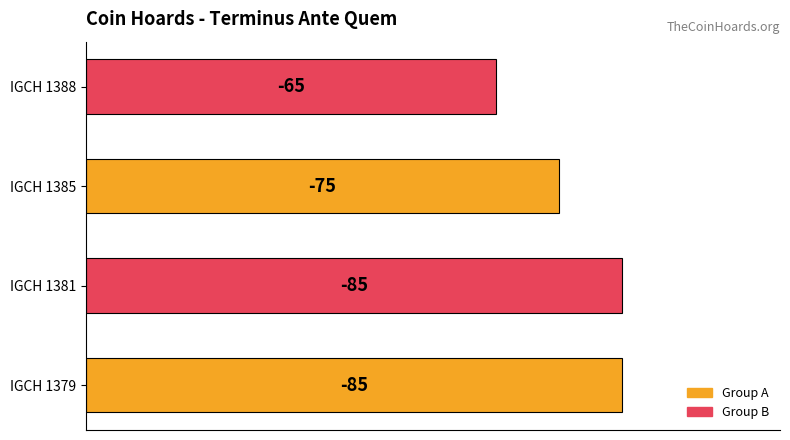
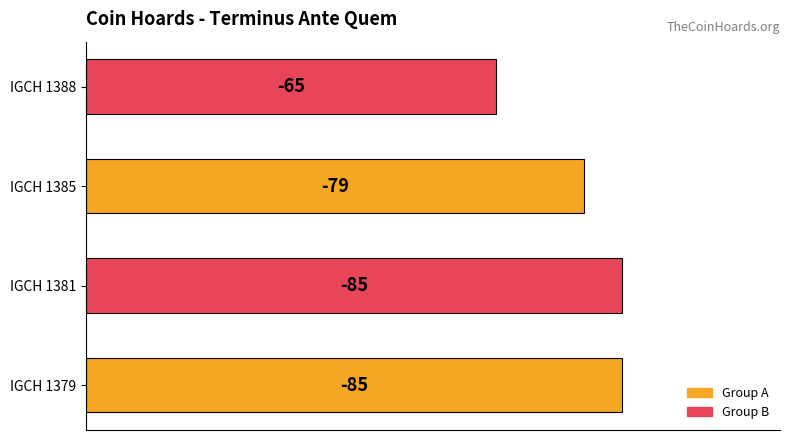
IGCH 1385: -75 -> -79
